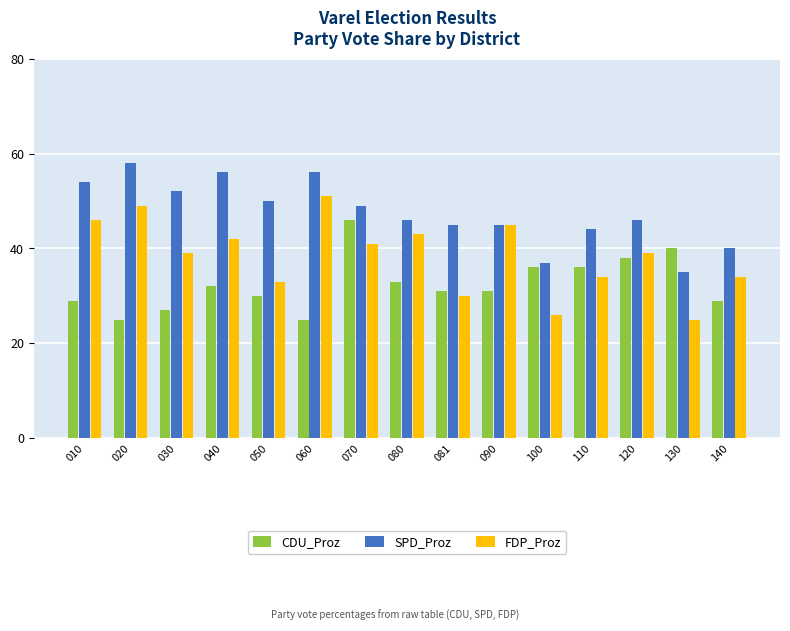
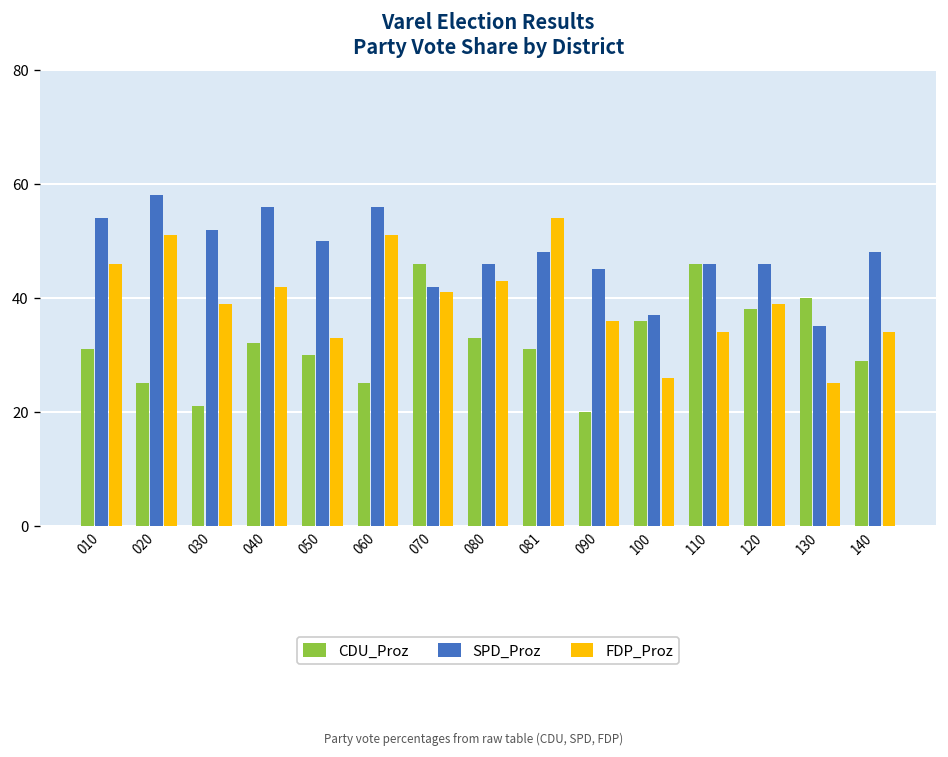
CDU_Proz, 010: 29 -> 31
FDP_Proz, 020: 49 -> 51
CDU_Proz, 030: 27 -> 21
SPD_Proz, 070: 49 -> 42
SPD_Proz, 081: 45 -> 48
FDP_Proz, 081: 30 -> 54
CDU_Proz, 090: 31 -> 20
FDP_Proz, 090: 45 -> 36
CDU_Proz, 110: 36 -> 46
SPD_Proz, 110: 44 -> 46
SPD_Proz, 140: 40 -> 48
